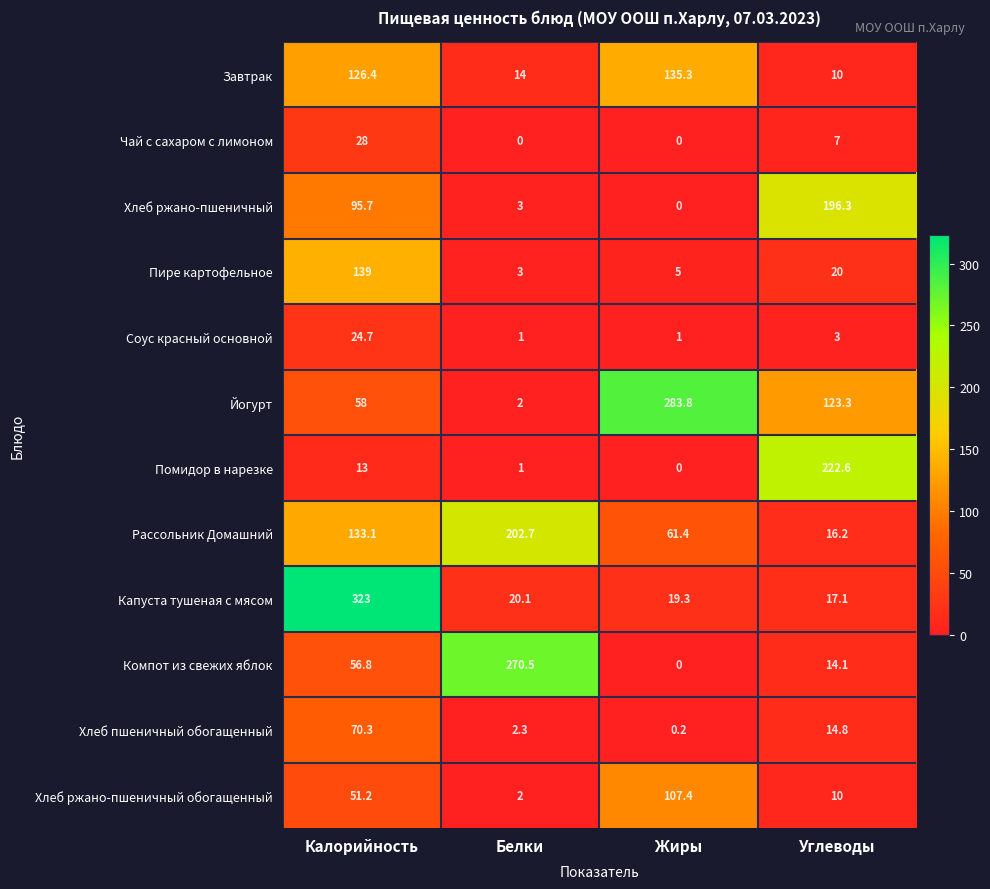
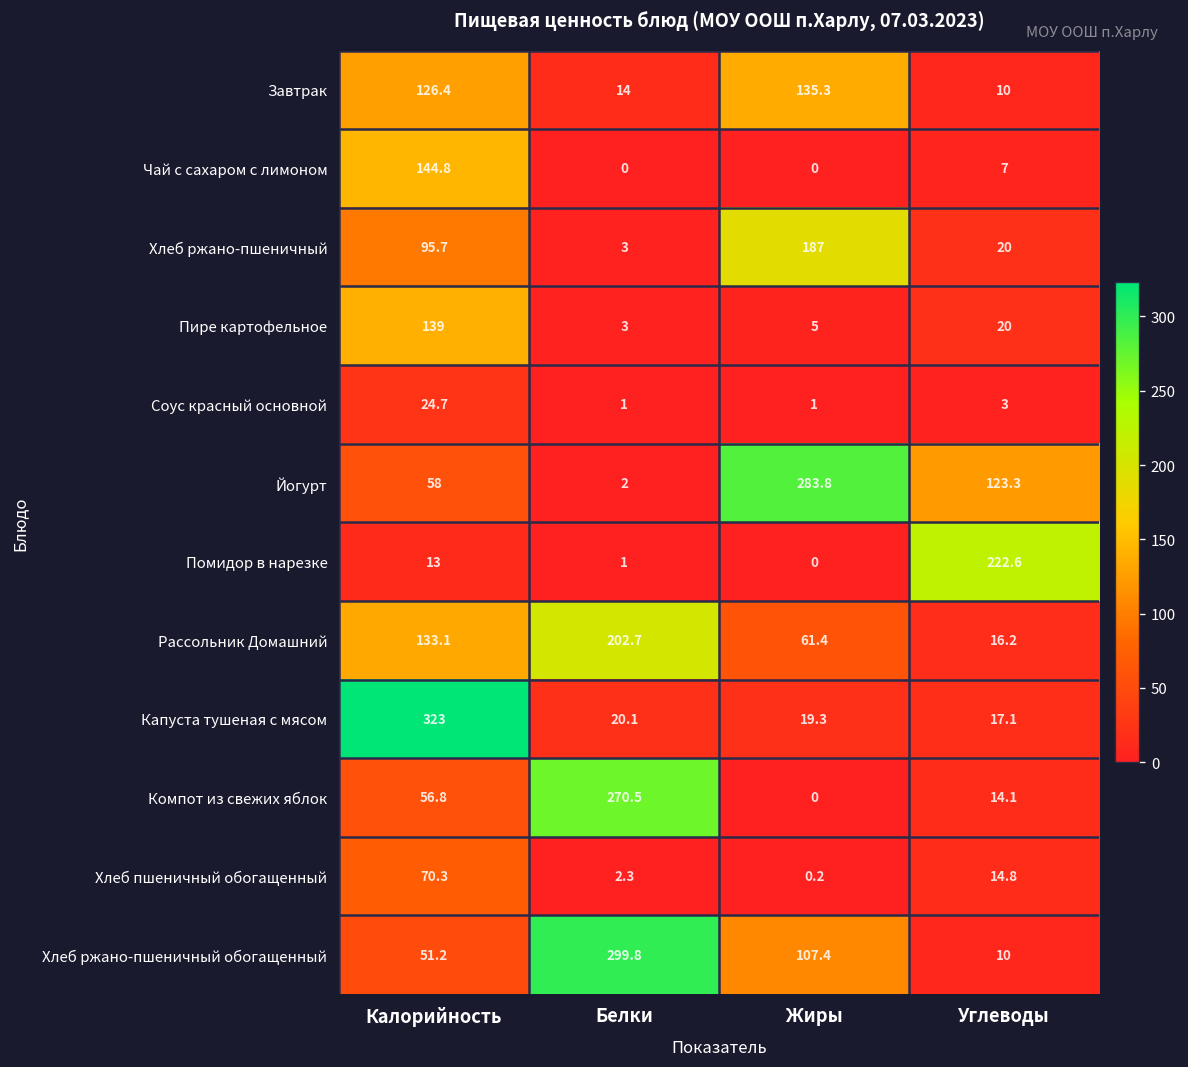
Чай с сахаром с лимоном, Калорийность: 28 -> 144.8
Хлеб ржано-пшеничный, Жиры: 0 -> 187
Хлеб ржано-пшеничный, Углеводы: 196.3 -> 20
Хлеб ржано-пшеничный обогащенный, Белки: 2 -> 299.8
